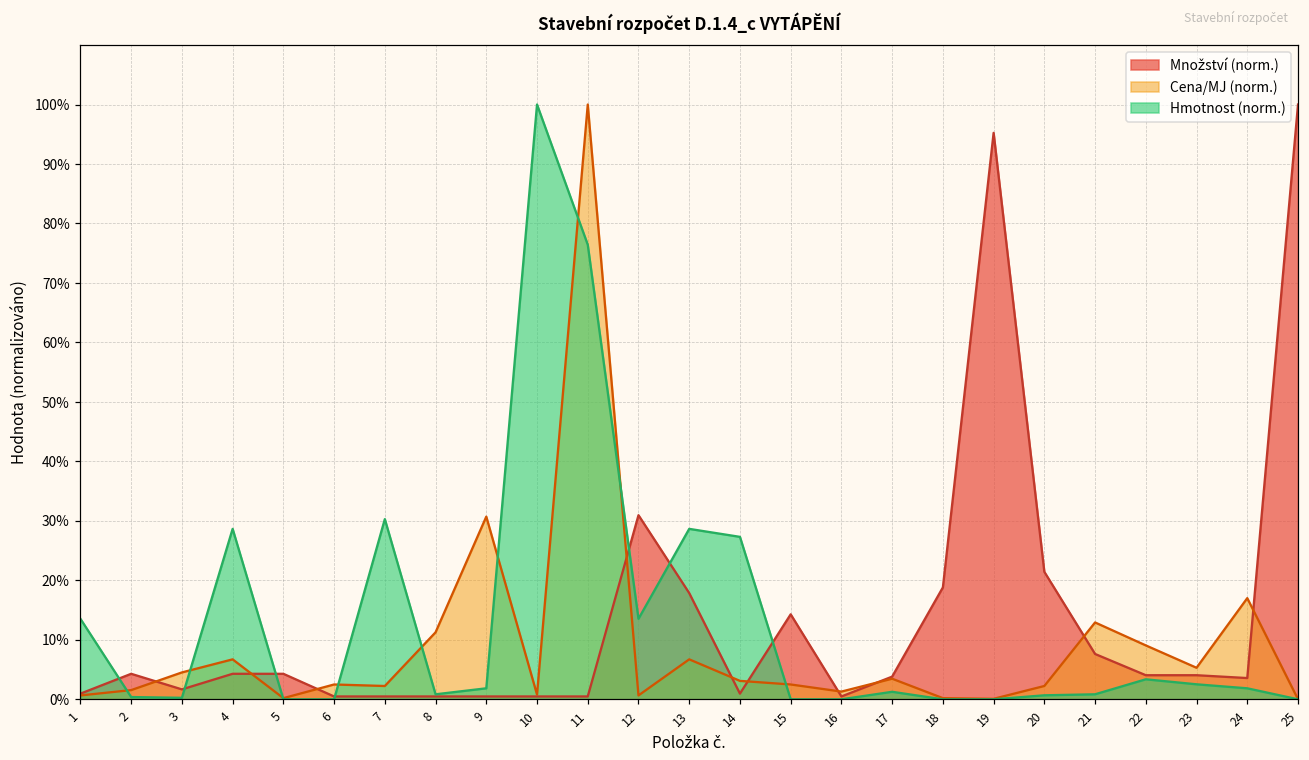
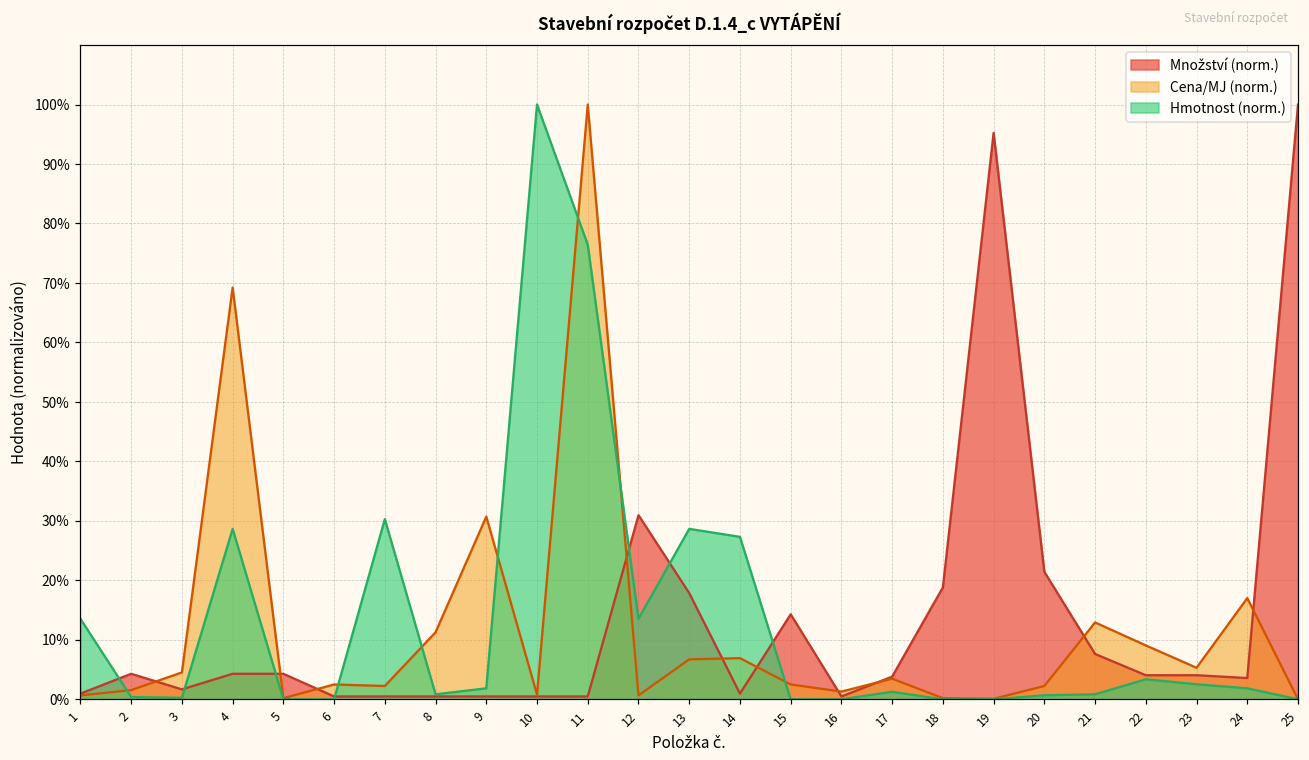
Cena/MJ (norm.), 4: 7% -> 69%
Cena/MJ (norm.), 14: 3% -> 7%
